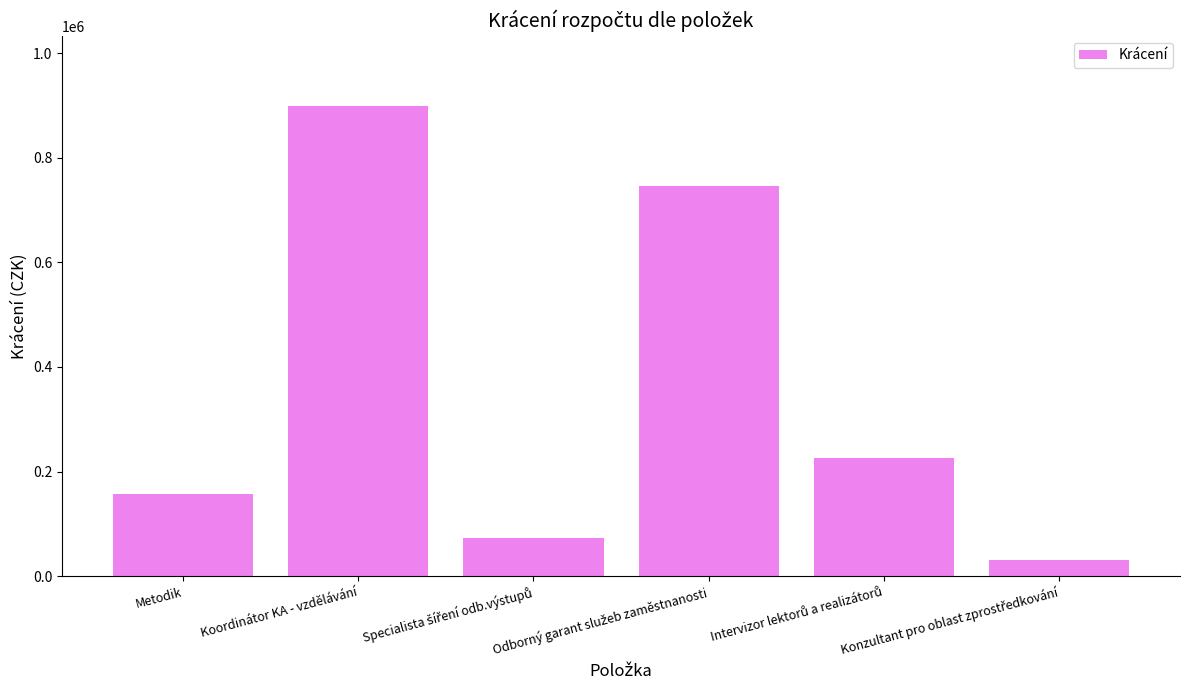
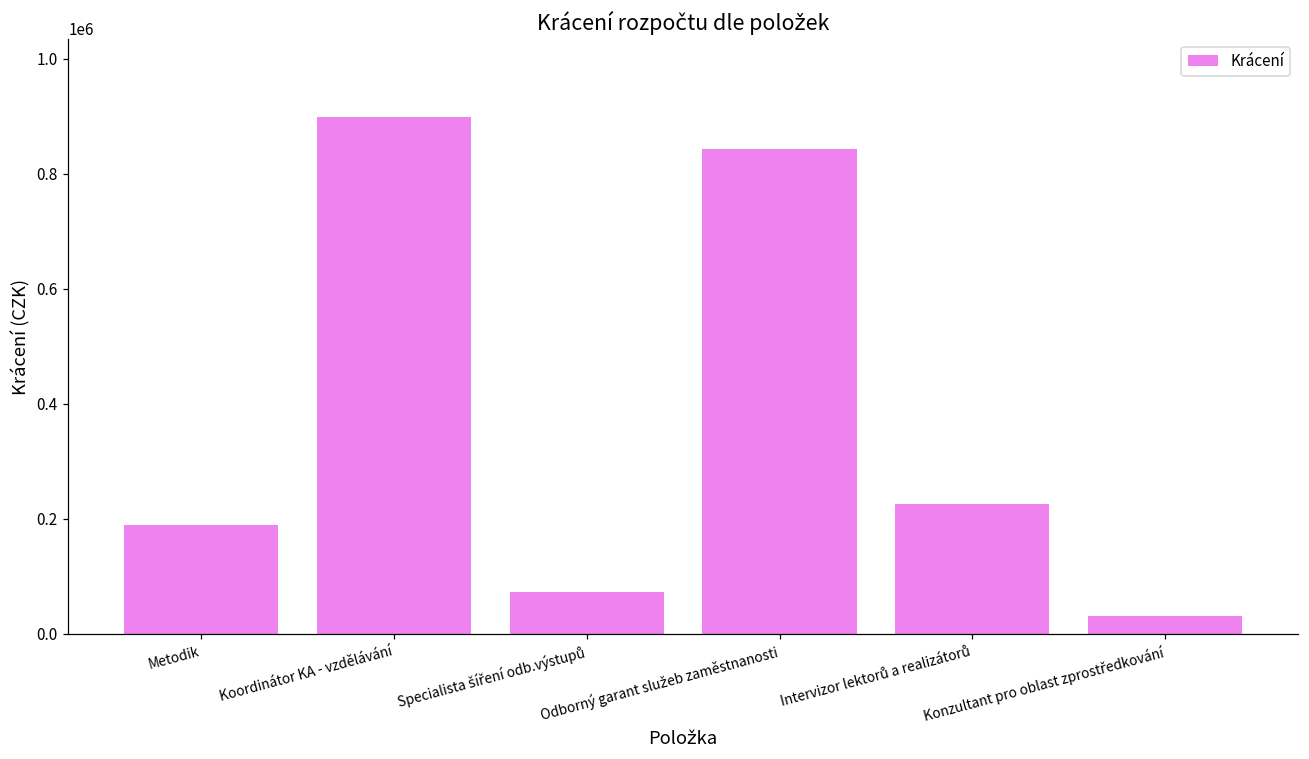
Metodik: 160000 -> 190000
Odborný garant služeb zaměstnanosti: 750000 -> 840000
